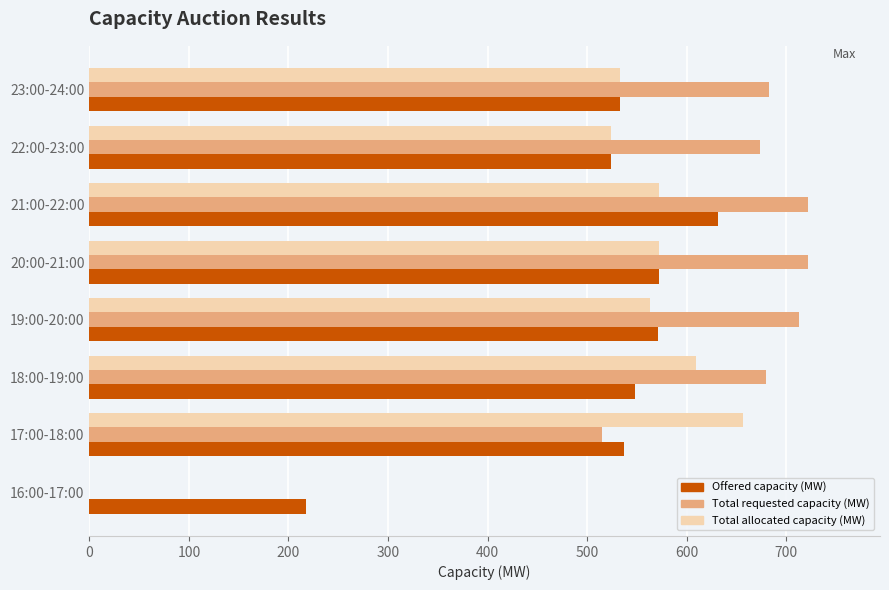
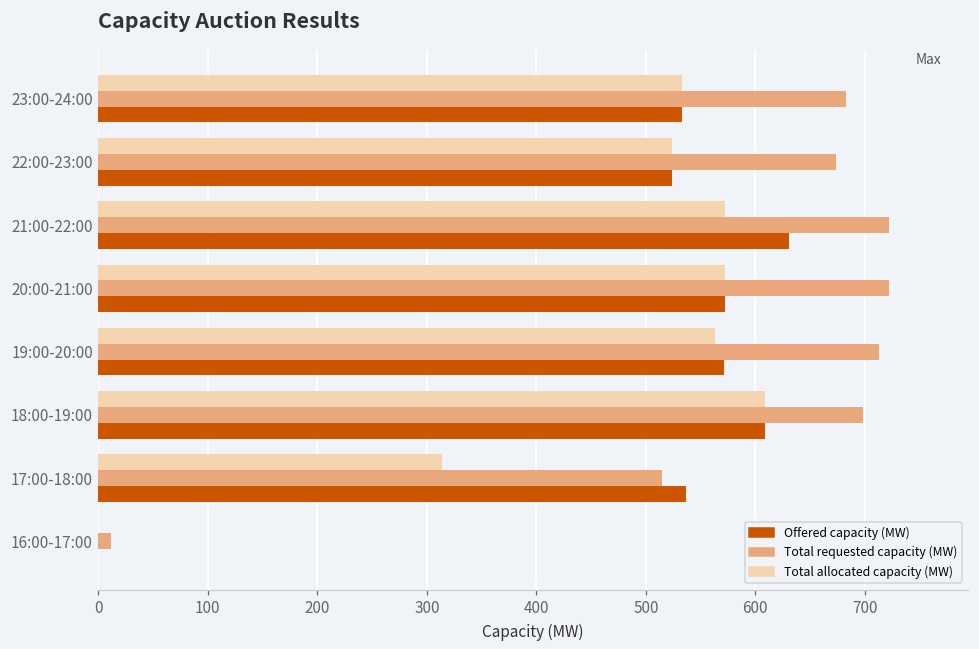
Total requested capacity (MW), 18:00-19:00: 680 -> 700
Offered capacity (MW), 18:00-19:00: 550 -> 610
Total allocated capacity (MW), 17:00-18:00: 660 -> 310
Total requested capacity (MW), 16:00-17:00: 0 -> 10
Offered capacity (MW), 16:00-17:00: 220 -> 0
